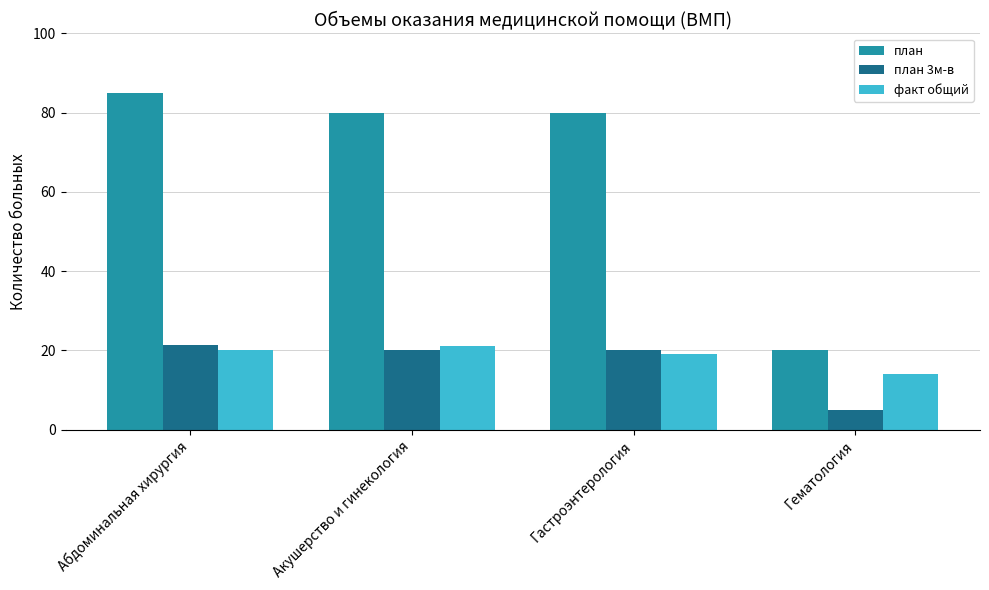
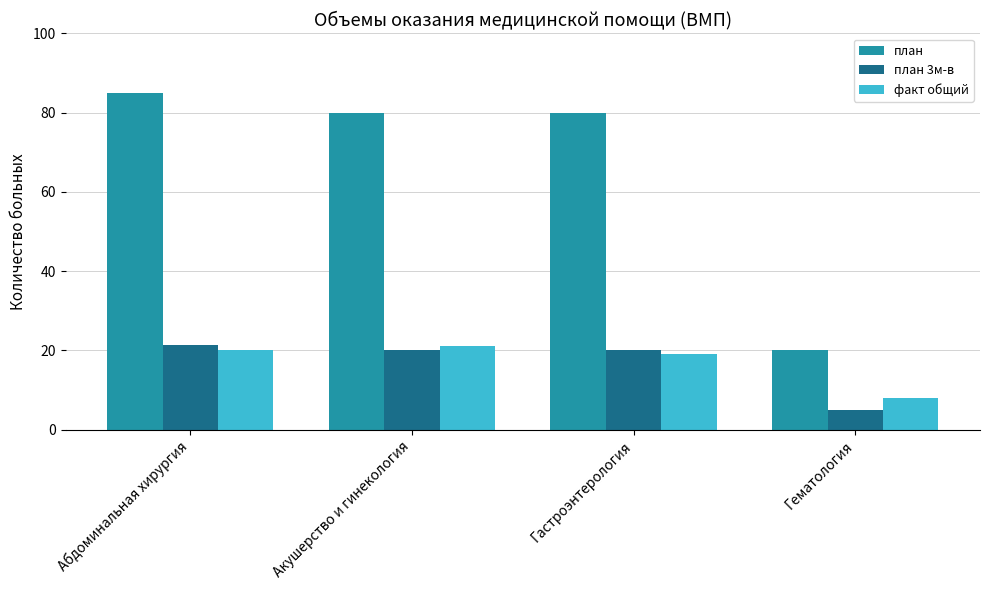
факт общий, Гематология: 14 -> 8
